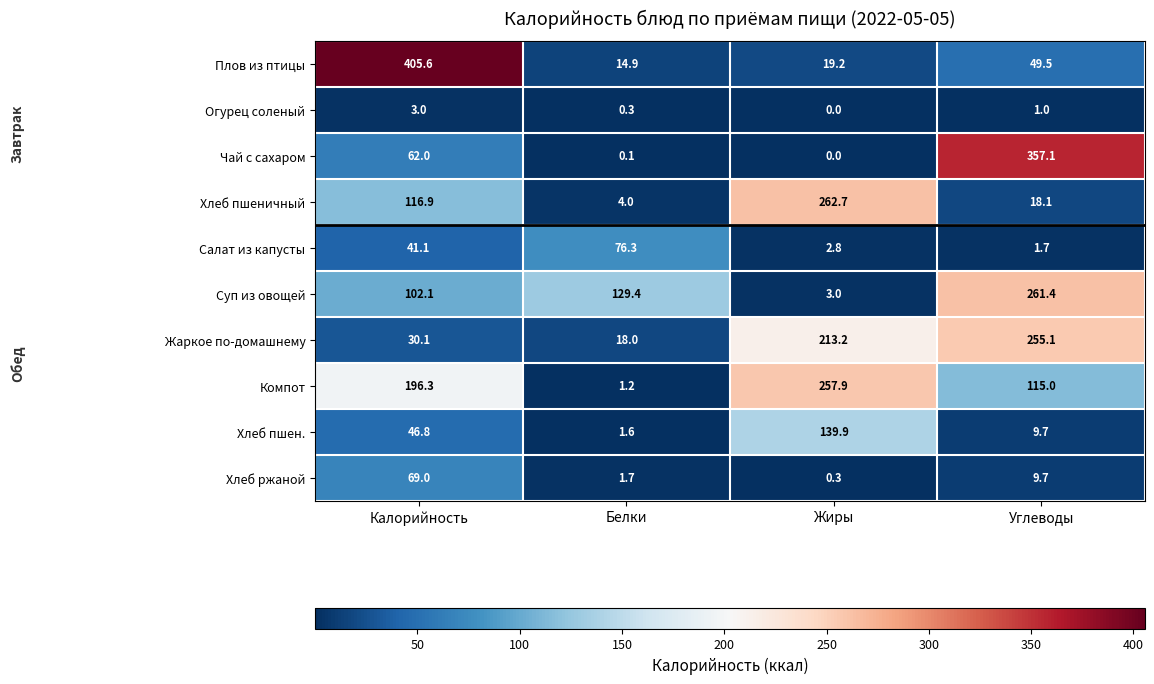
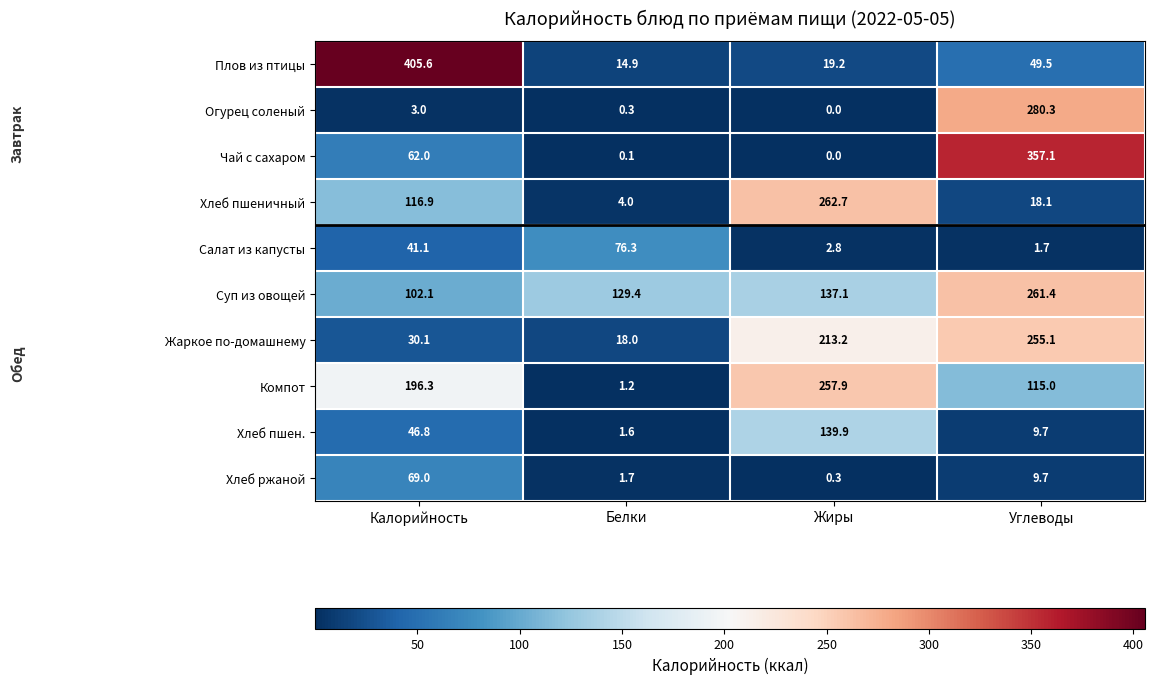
Огурец соленый, Углеводы: 1.0 -> 280.3
Суп из овощей, Жиры: 3.0 -> 137.1
